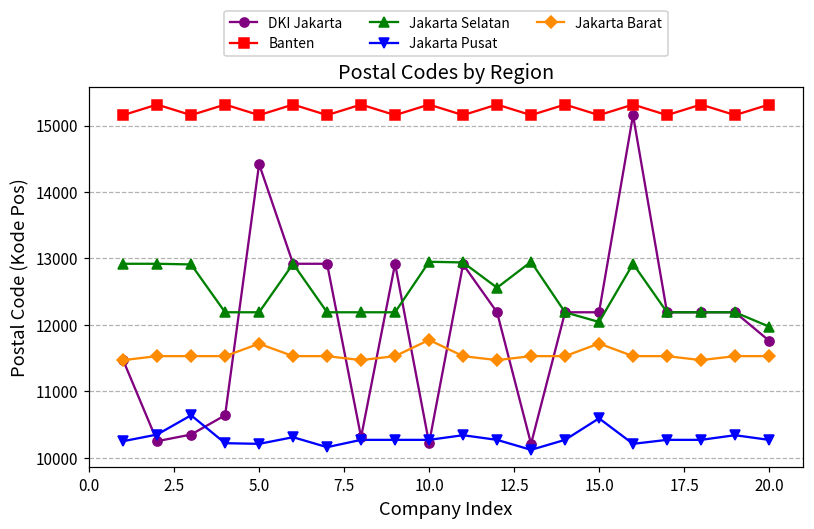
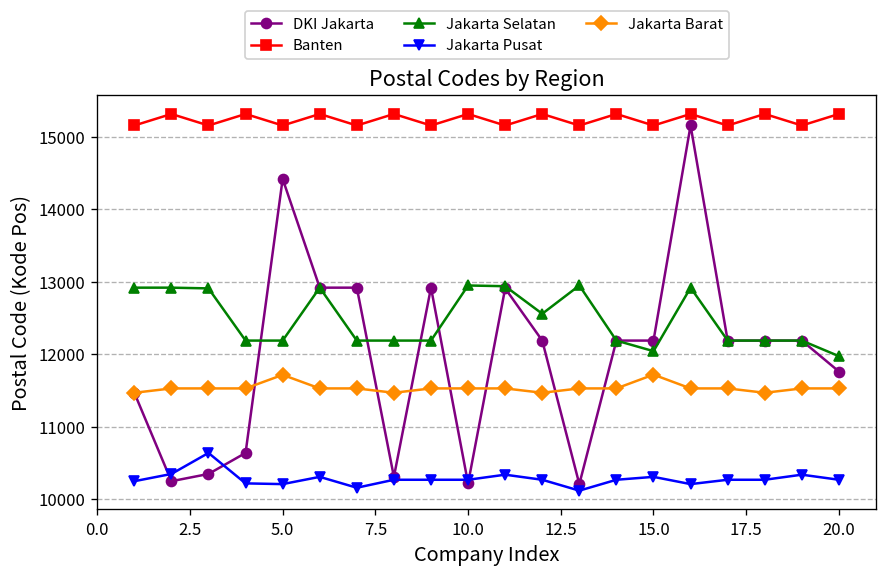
Jakarta Barat, 10.0: 11800 -> 11500
Jakarta Pusat, 15.0: 10600 -> 10300
